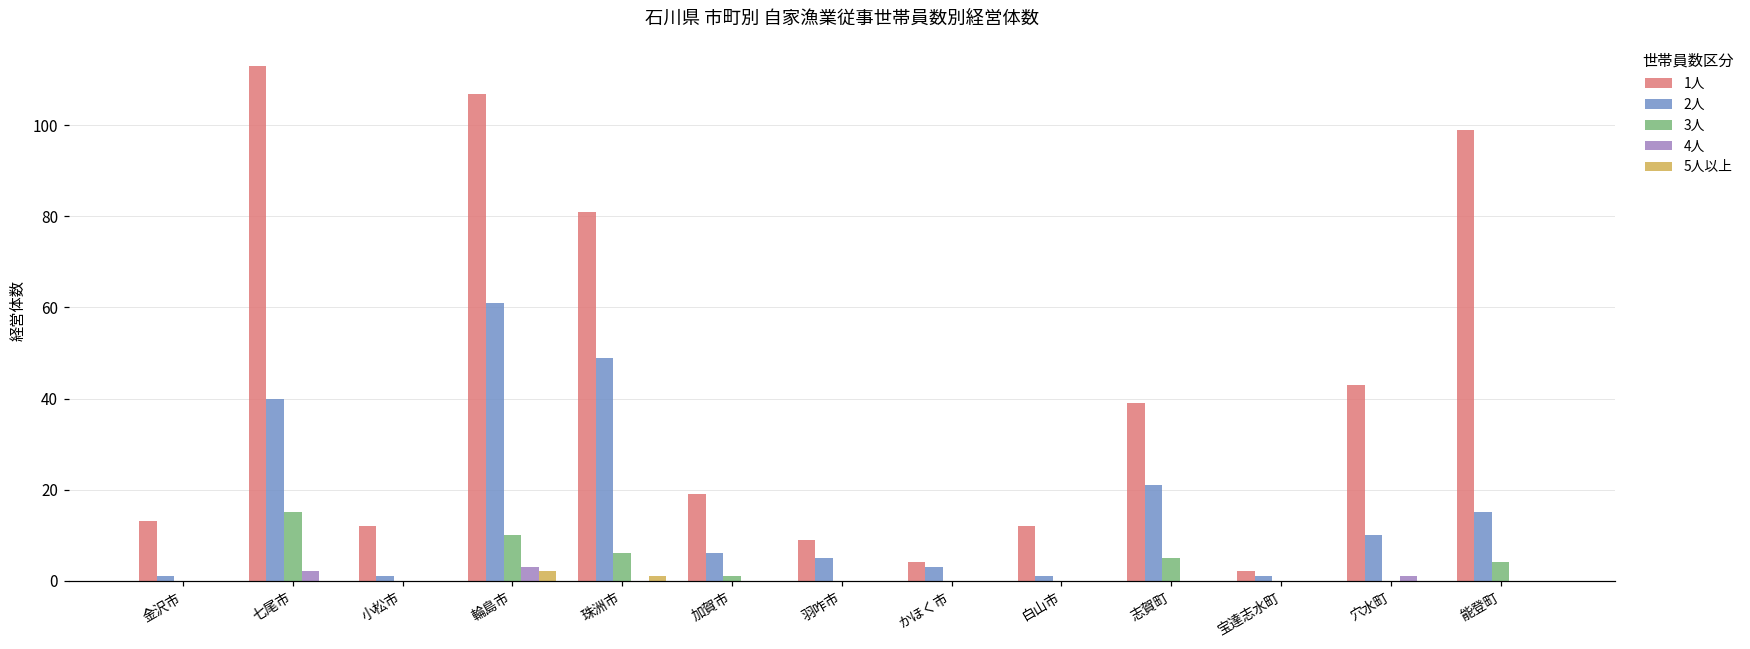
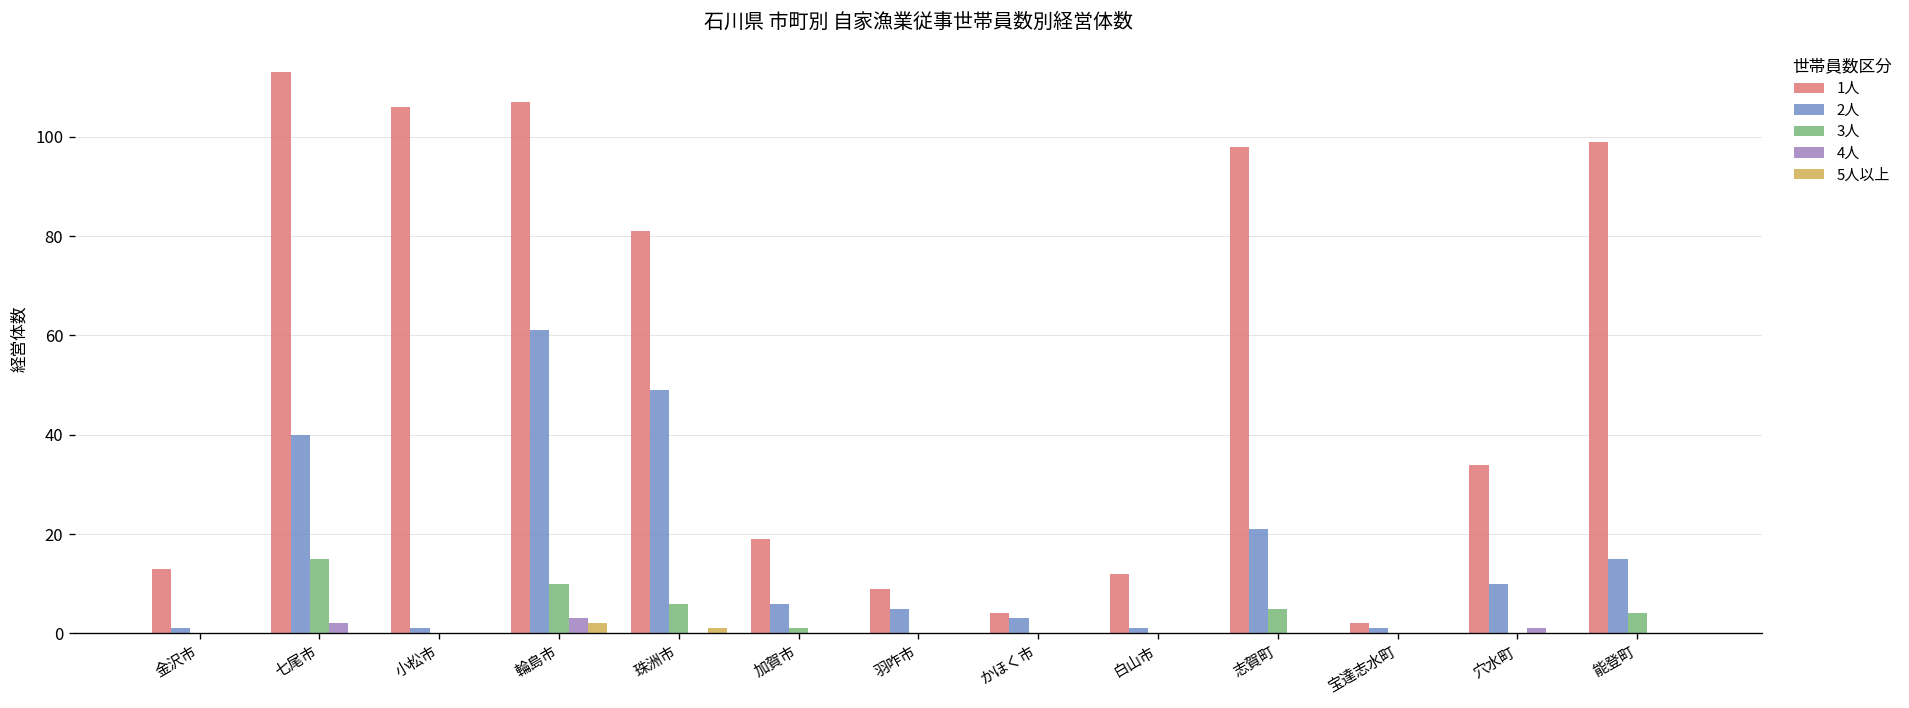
1人, 小松市: 12 -> 106
1人, 志賀町: 39 -> 98
1人, 穴水町: 43 -> 34
